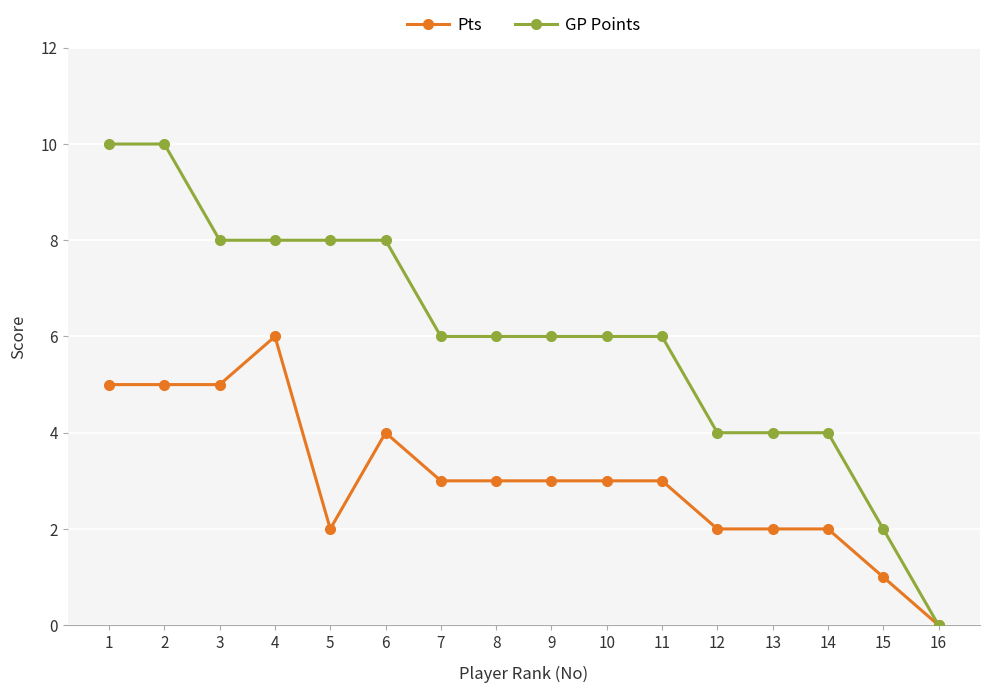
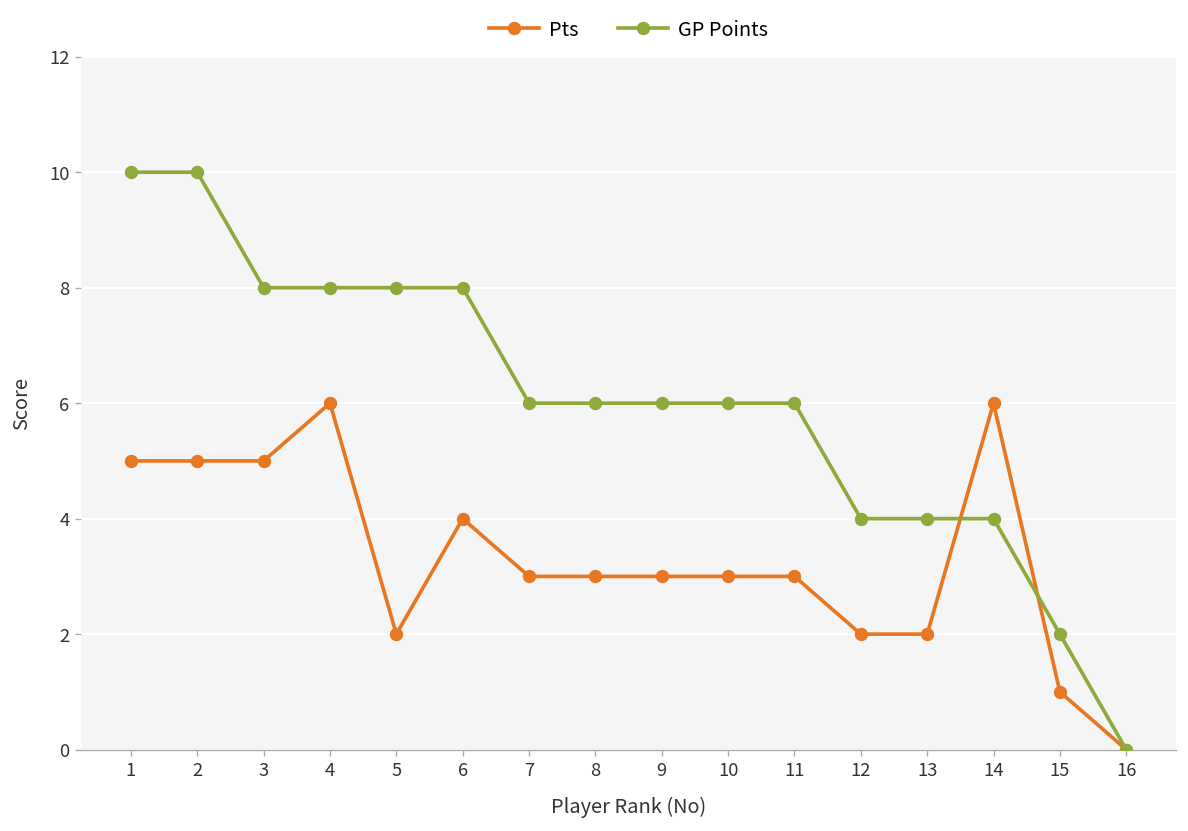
Pts, 14: 2 -> 6
